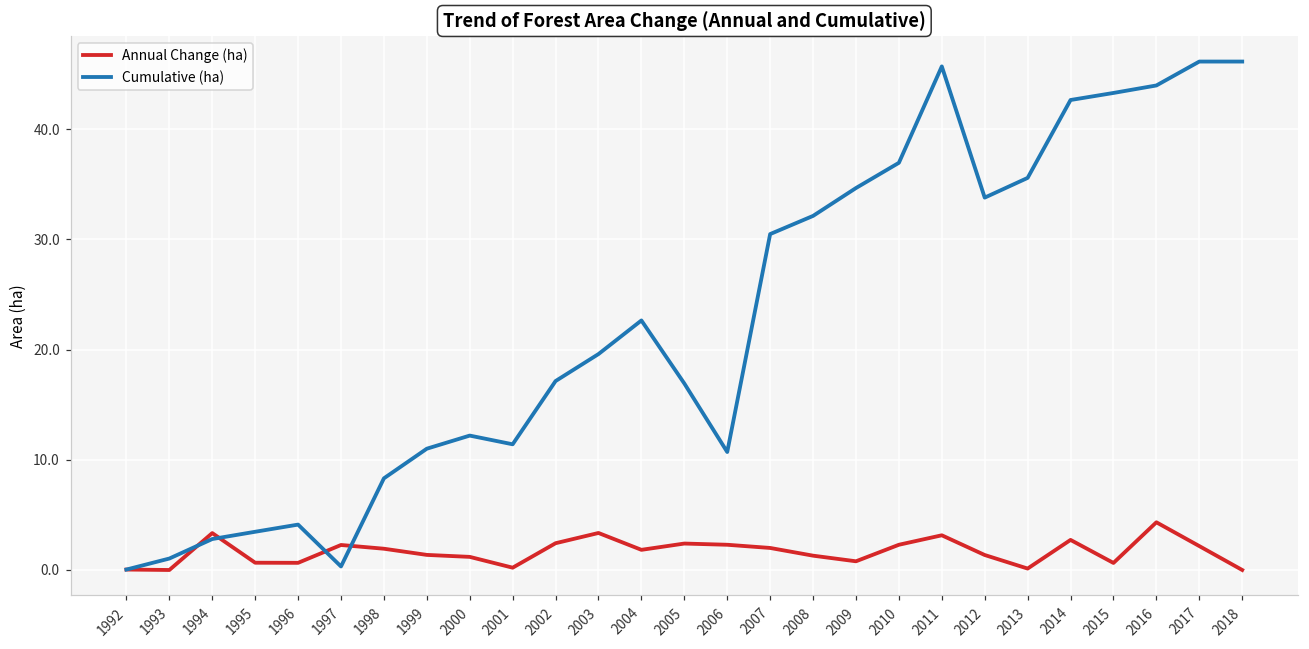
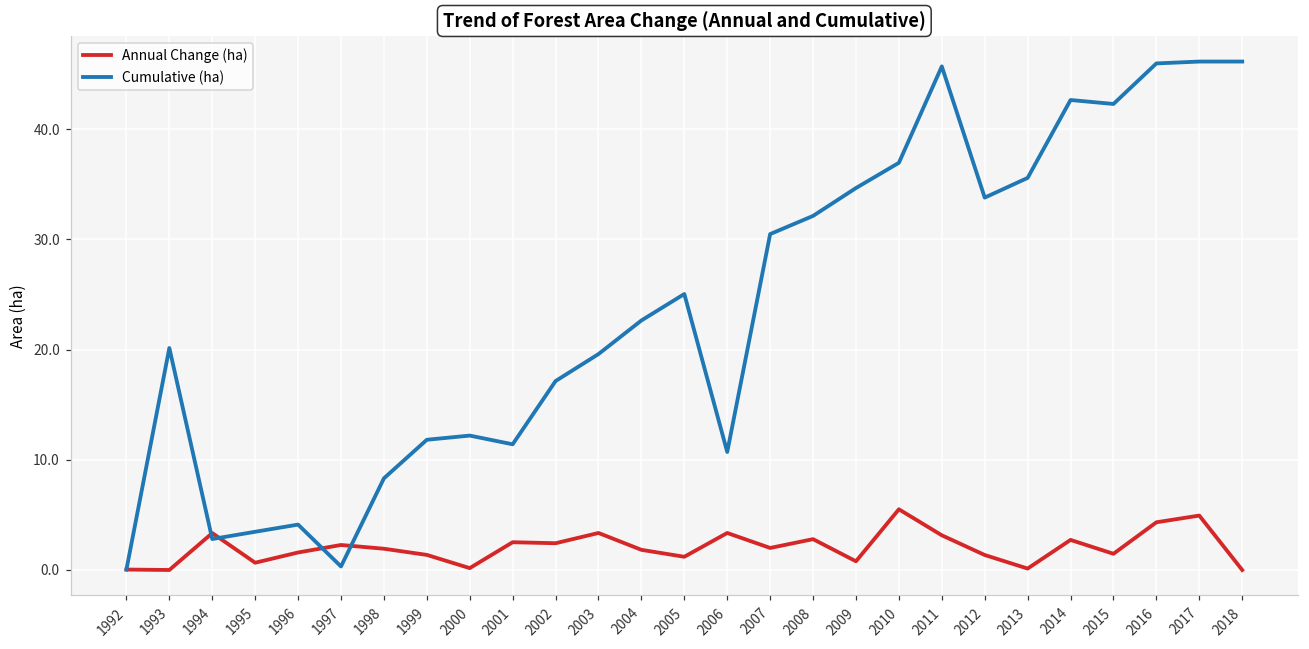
Cumulative (ha), 1993: 1.0 -> 20.2
Annual Change (ha), 1996: 0.7 -> 1.6
Cumulative (ha), 1999: 11.0 -> 11.8
Annual Change (ha), 2000: 1.2 -> 0.2
Annual Change (ha), 2001: 0.2 -> 2.5
Annual Change (ha), 2005: 2.4 -> 1.2
Cumulative (ha), 2005: 16.9 -> 25.1
Annual Change (ha), 2006: 2.3 -> 3.4
Annual Change (ha), 2008: 1.3 -> 2.8
Annual Change (ha), 2010: 2.3 -> 5.5
Annual Change (ha), 2015: 0.6 -> 1.5
Cumulative (ha), 2015: 43.3 -> 42.3
Cumulative (ha), 2016: 44.0 -> 46.0
Annual Change (ha), 2017: 2.2 -> 4.9
